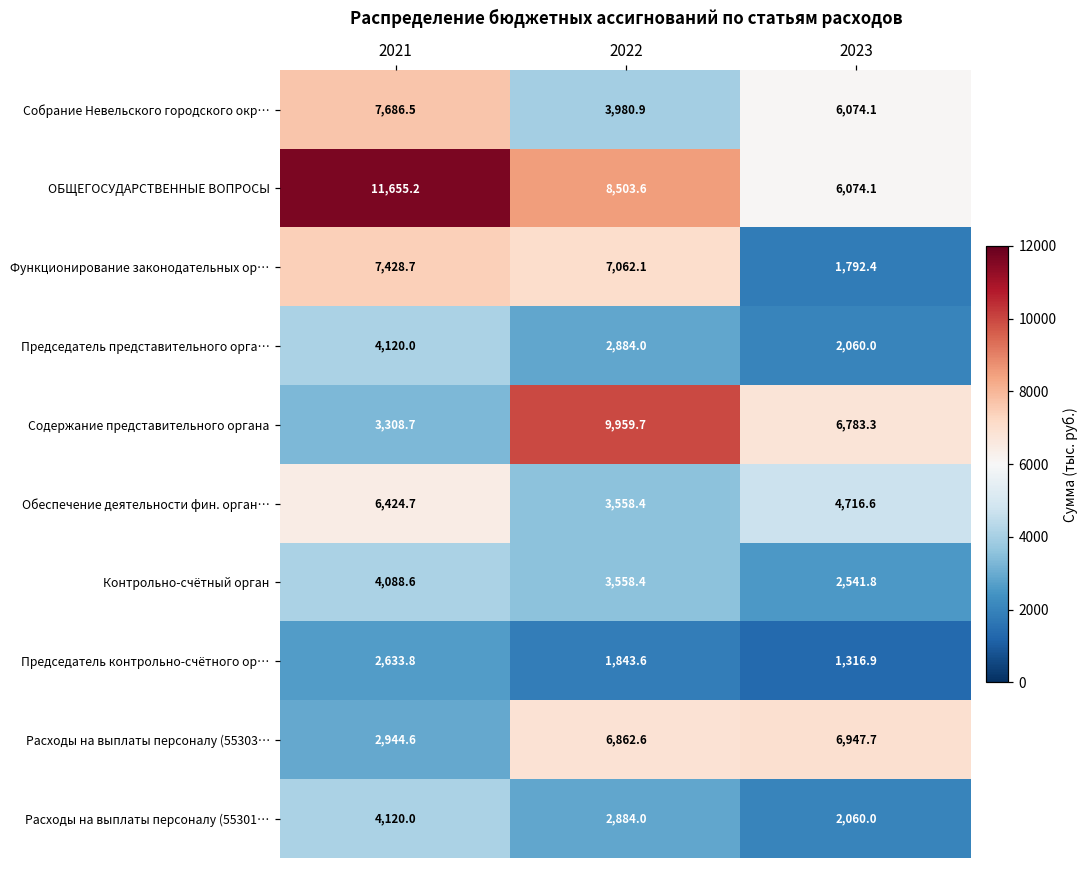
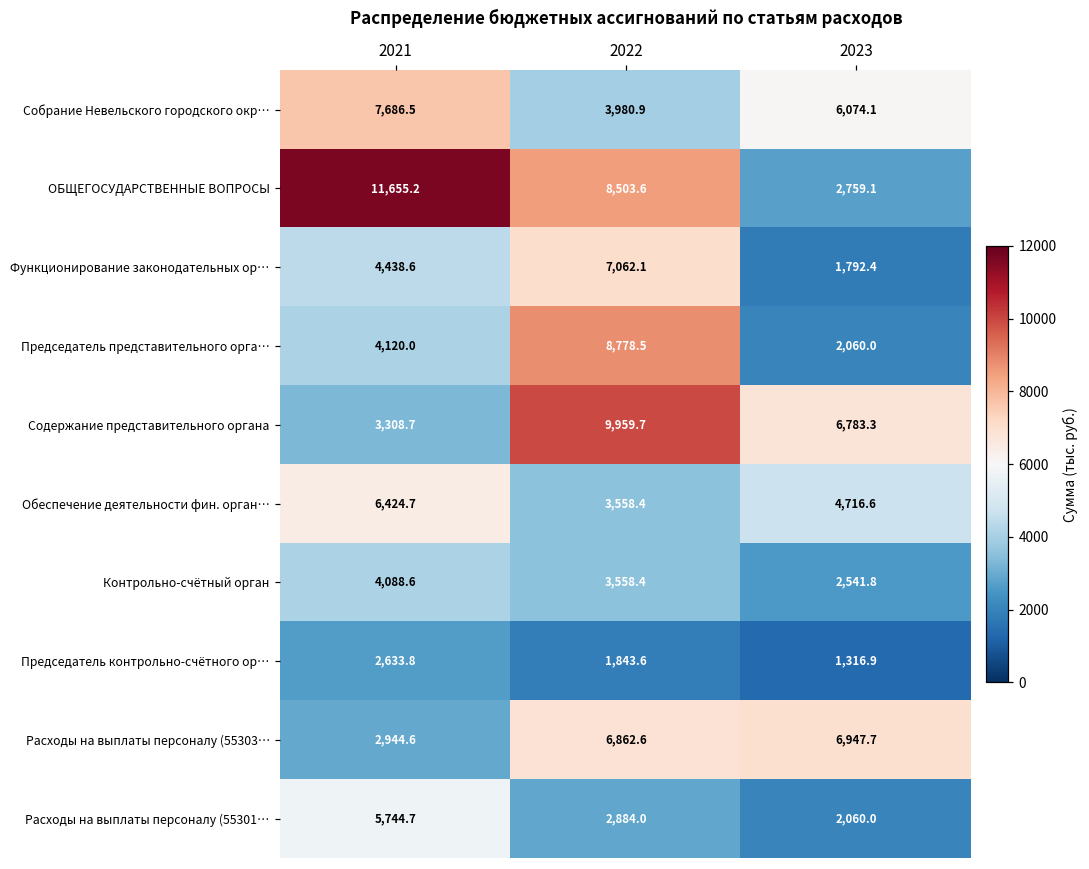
ОБЩЕГОСУДАРСТВЕННЫЕ ВОПРОСЫ, 2023: 6,074.1 -> 2,759.1
Функционирование законодательных ор…, 2021: 7,428.7 -> 4,438.6
Председатель представительного орга…, 2022: 2,884.0 -> 8,778.5
Расходы на выплаты персоналу (55301…, 2021: 4,120.0 -> 5,744.7
